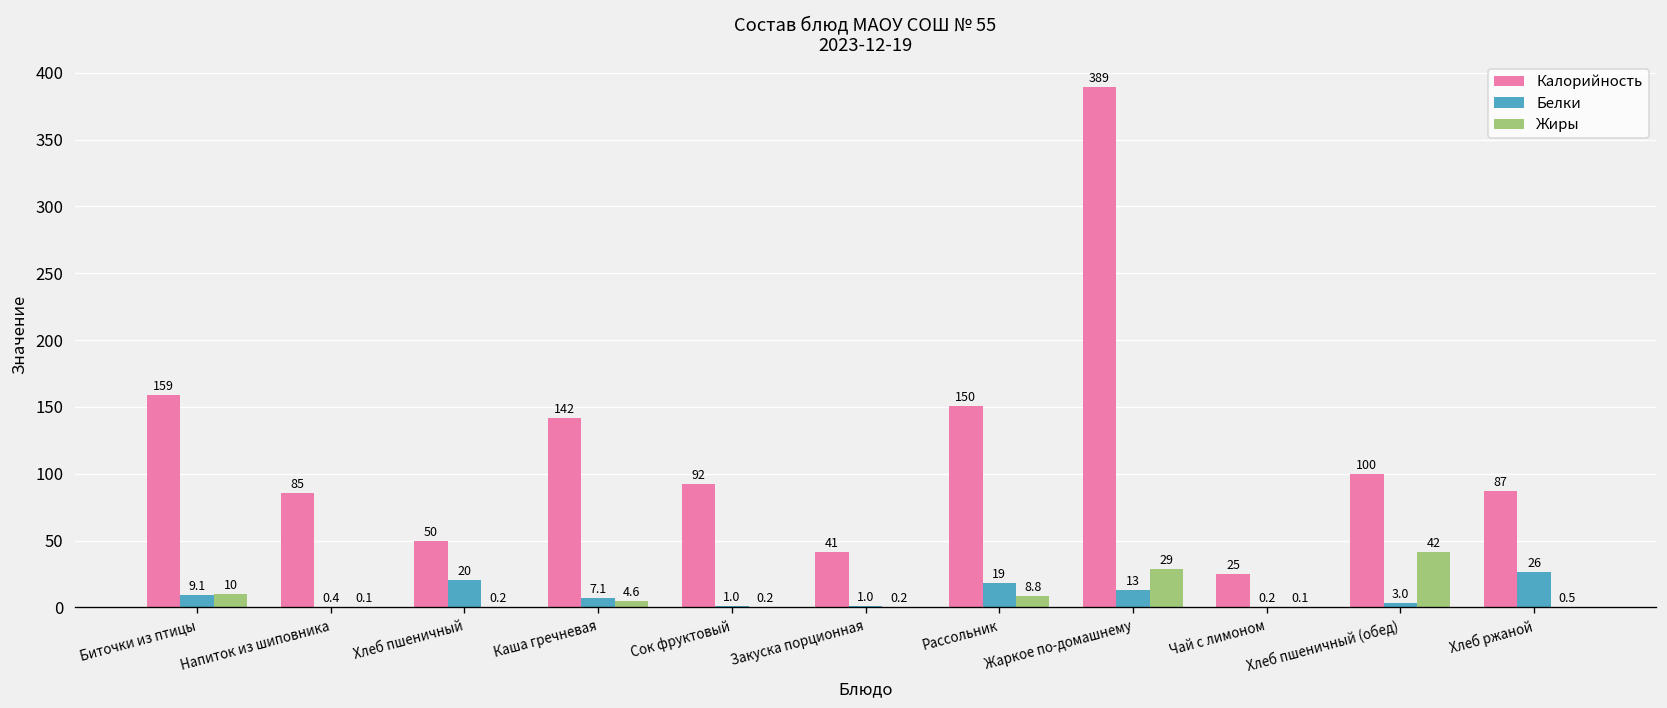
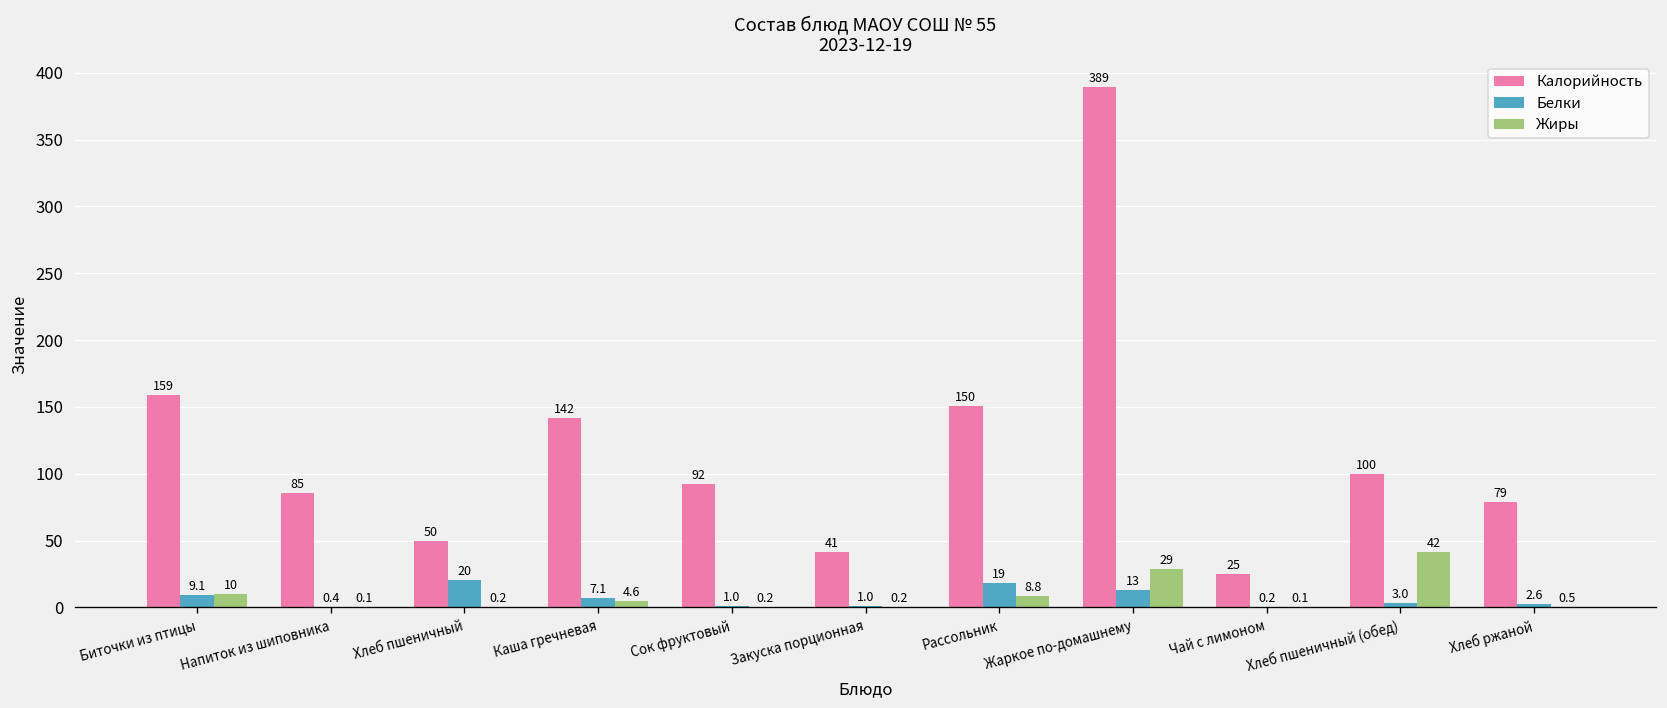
Калорийность, Хлеб ржаной: 87 -> 79
Белки, Хлеб ржаной: 26 -> 2.6
